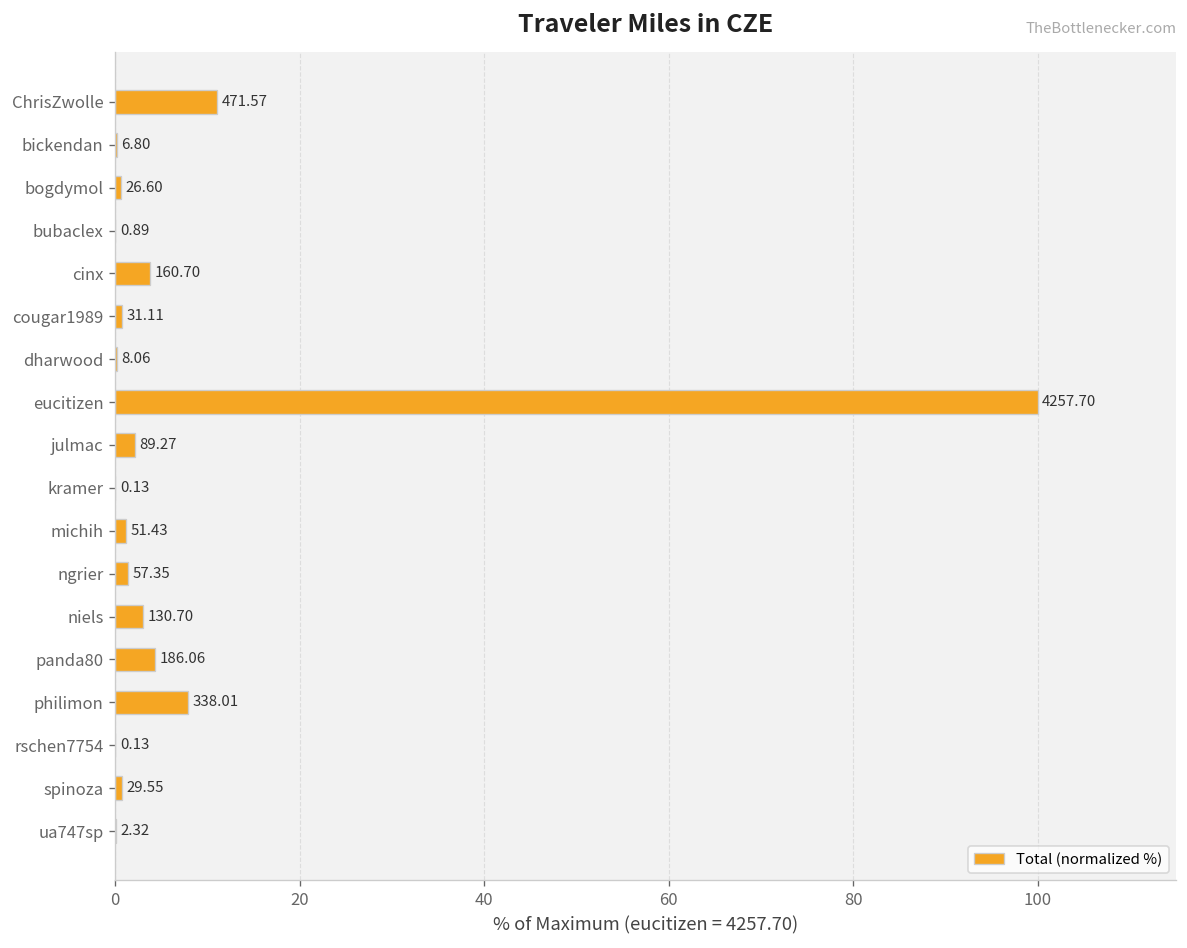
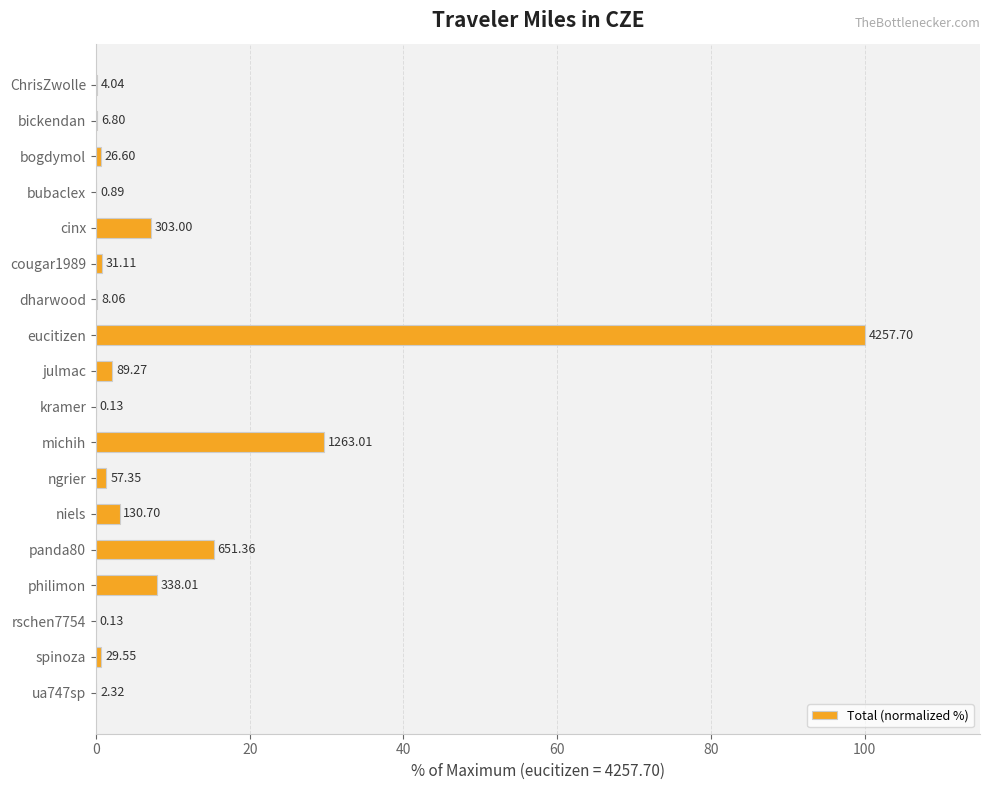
ChrisZwolle: 471.57 -> 4.04
cinx: 160.70 -> 303.00
michih: 51.43 -> 1263.01
panda80: 186.06 -> 651.36
